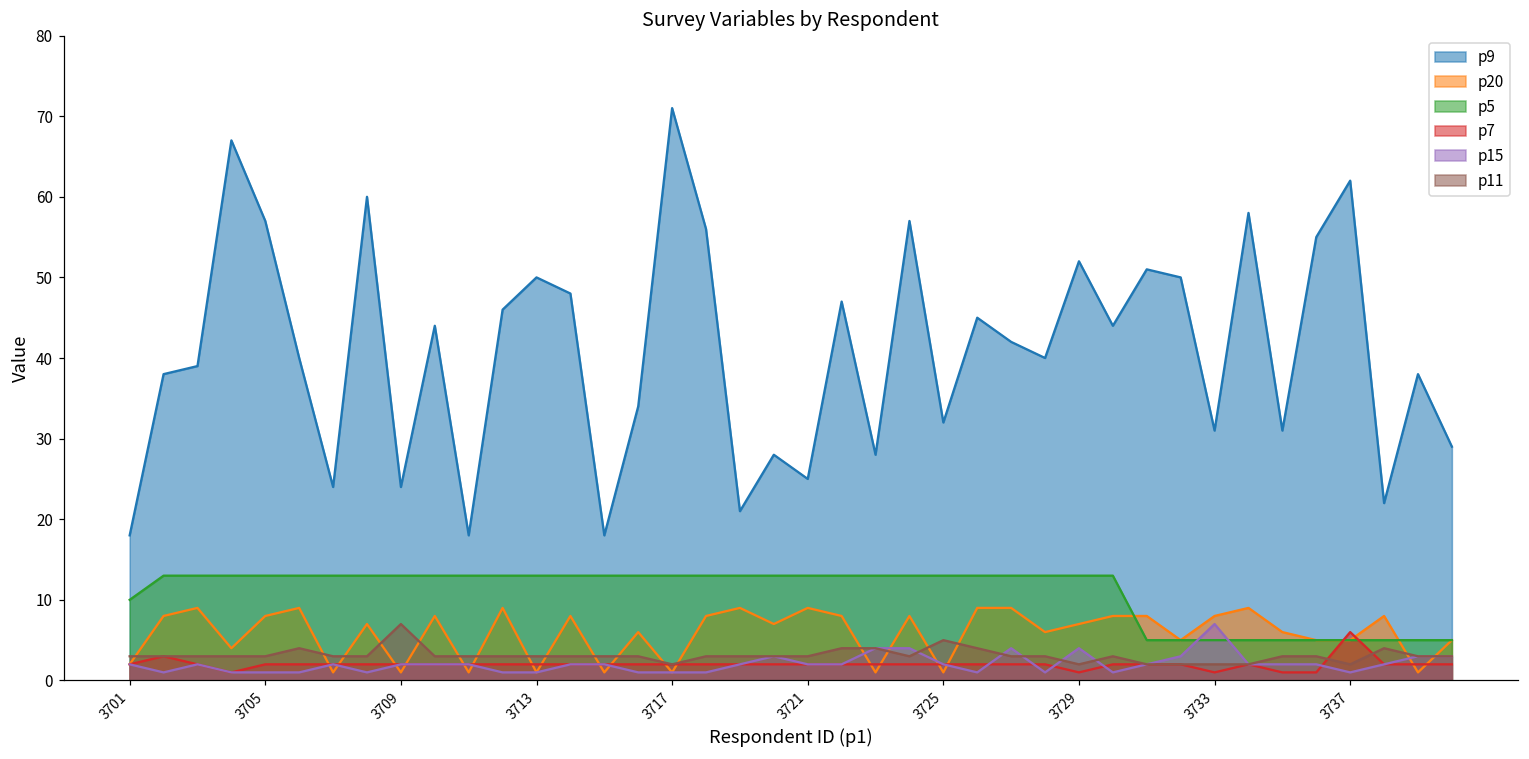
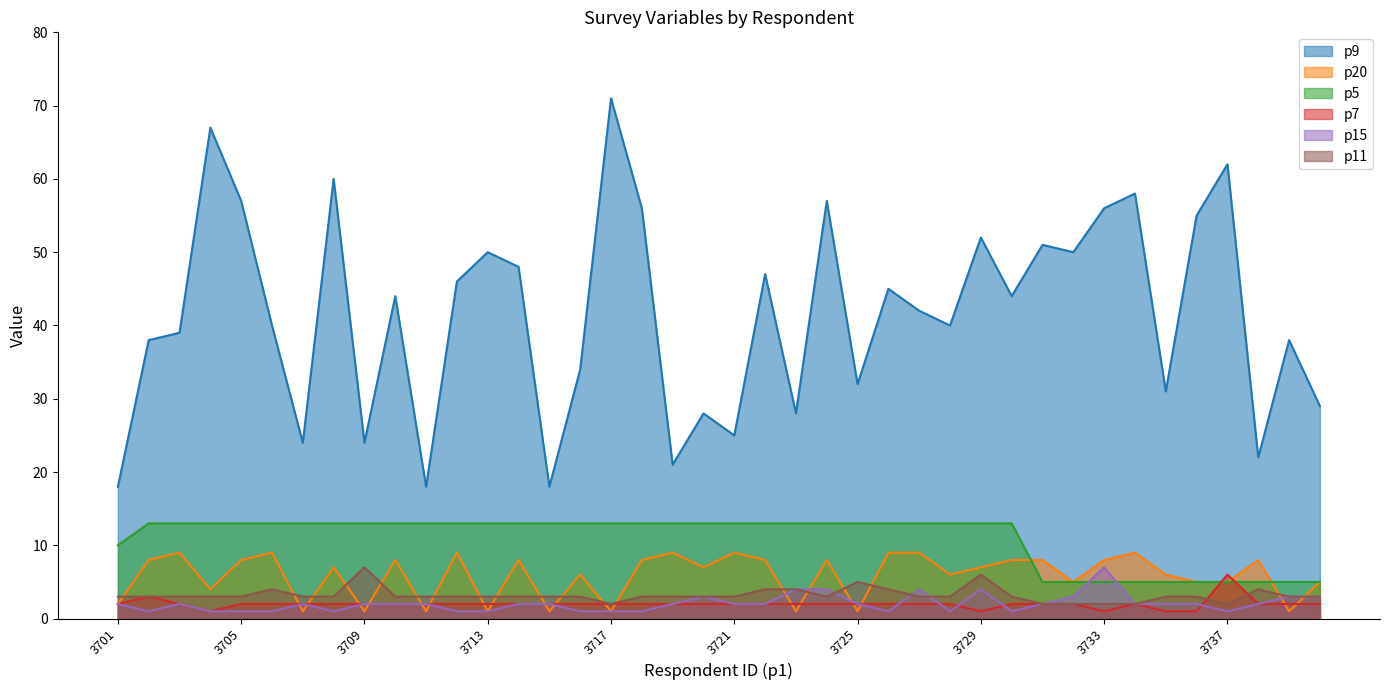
p11, 3729: 2 -> 6
p9, 3733: 31 -> 56
